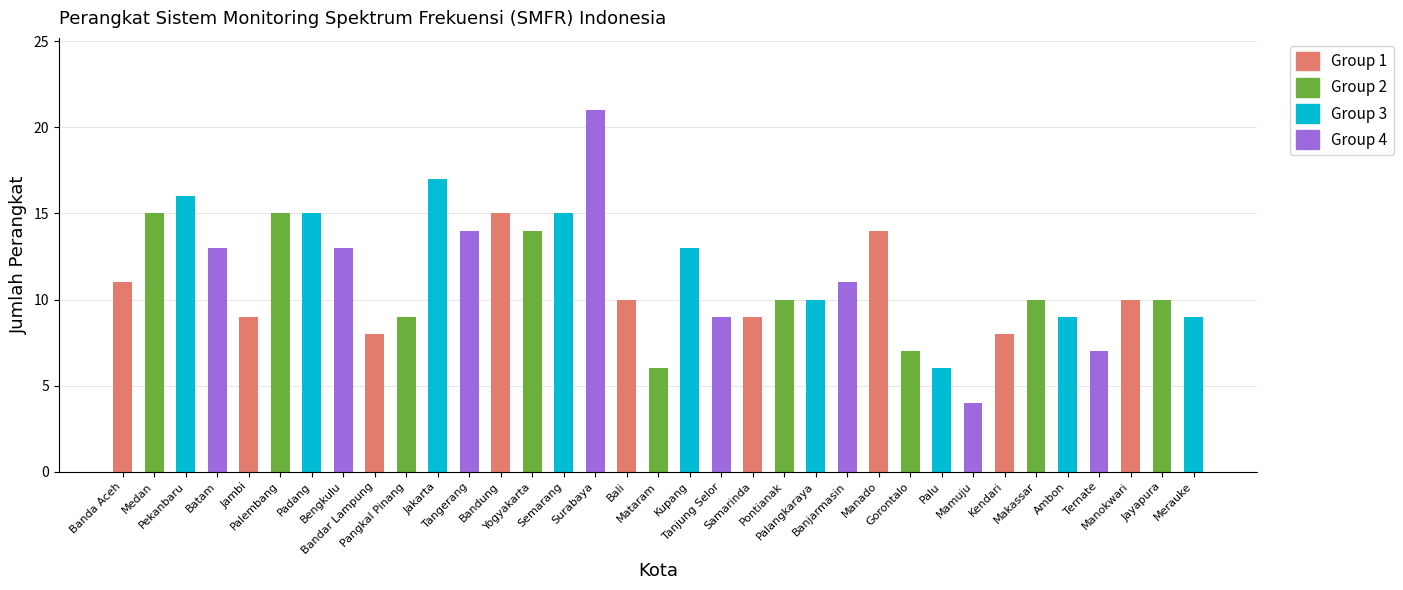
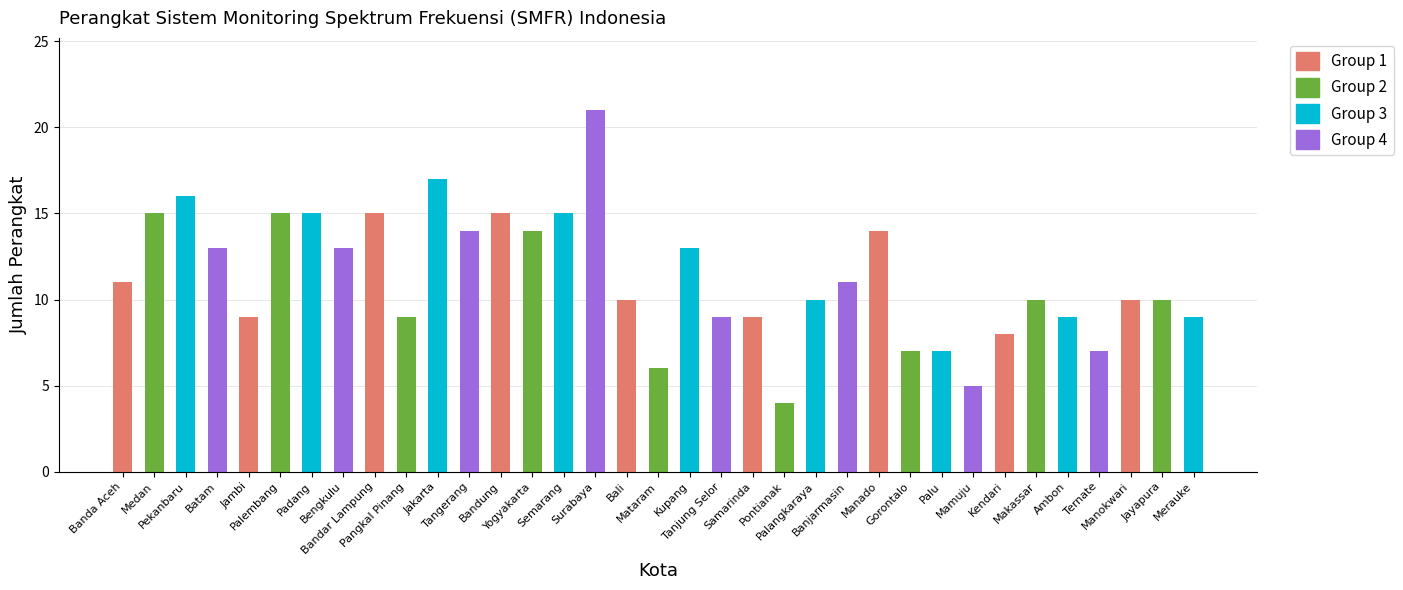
Bandar Lampung: 8 -> 15
Pontianak: 10 -> 4
Palu: 6 -> 7
Mamuju: 4 -> 5
